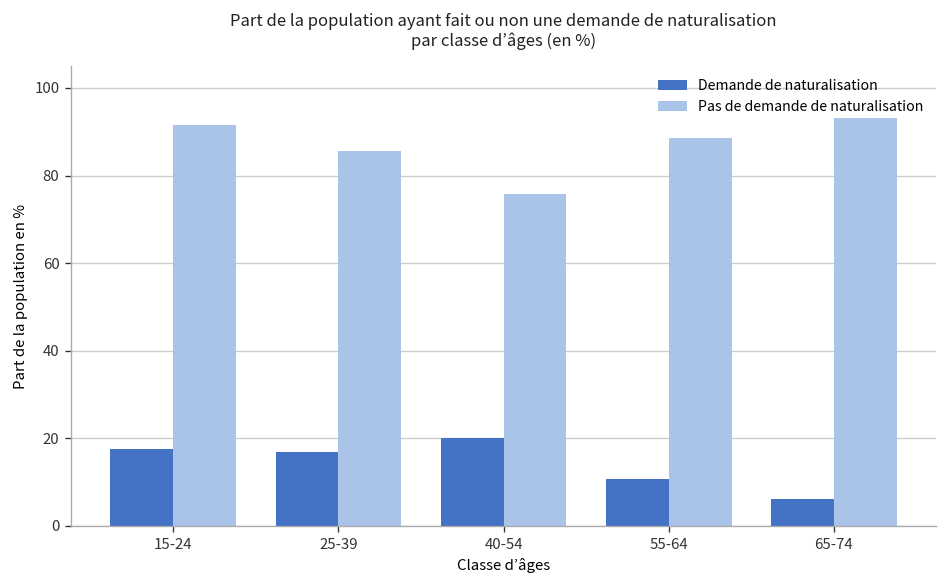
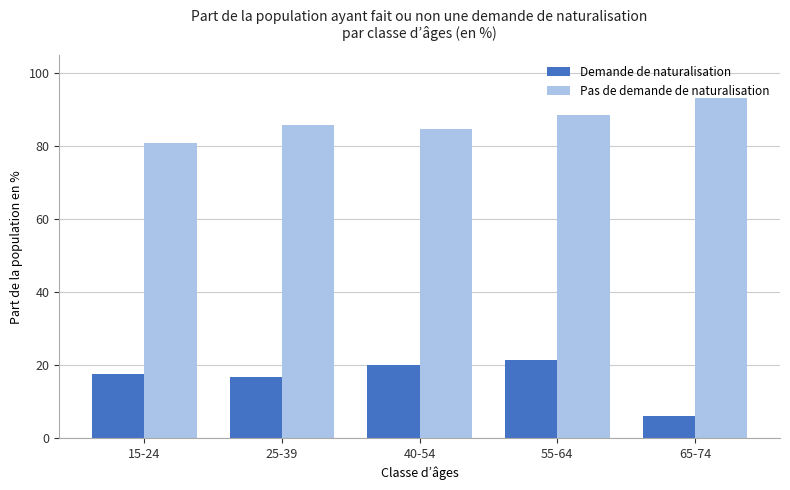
Pas de demande de naturalisation, 15-24: 92 -> 81
Pas de demande de naturalisation, 40-54: 76 -> 85
Demande de naturalisation, 55-64: 11 -> 22
